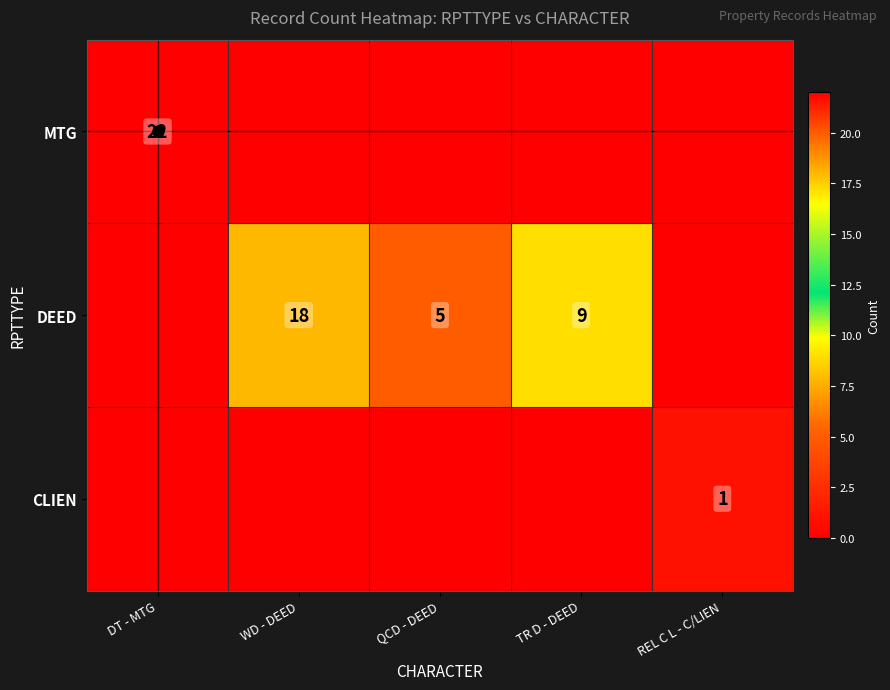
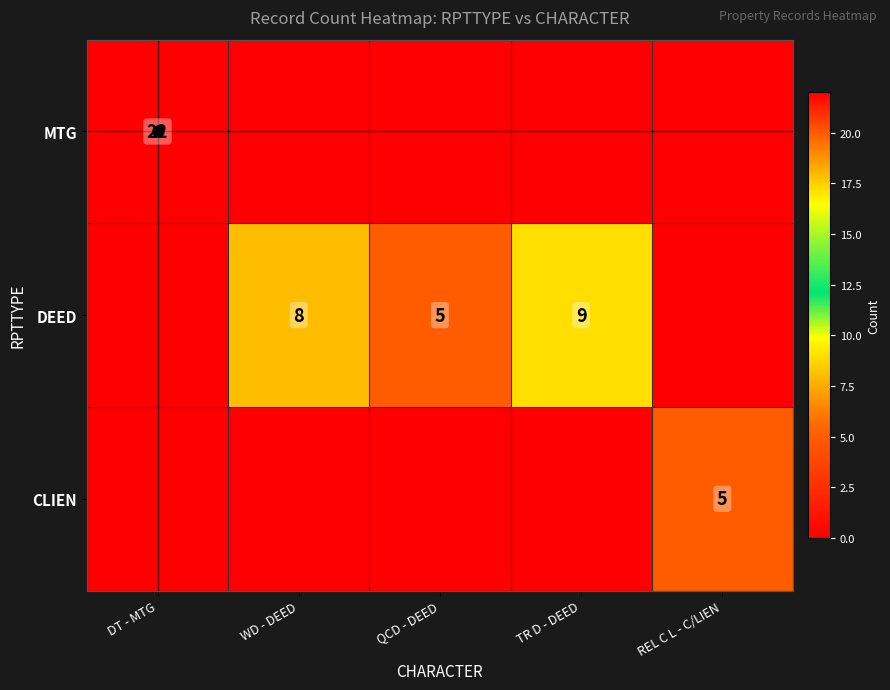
DEED, WD - DEED: 18 -> 8
CLIEN, REL C L - C/LIEN: 1 -> 5
